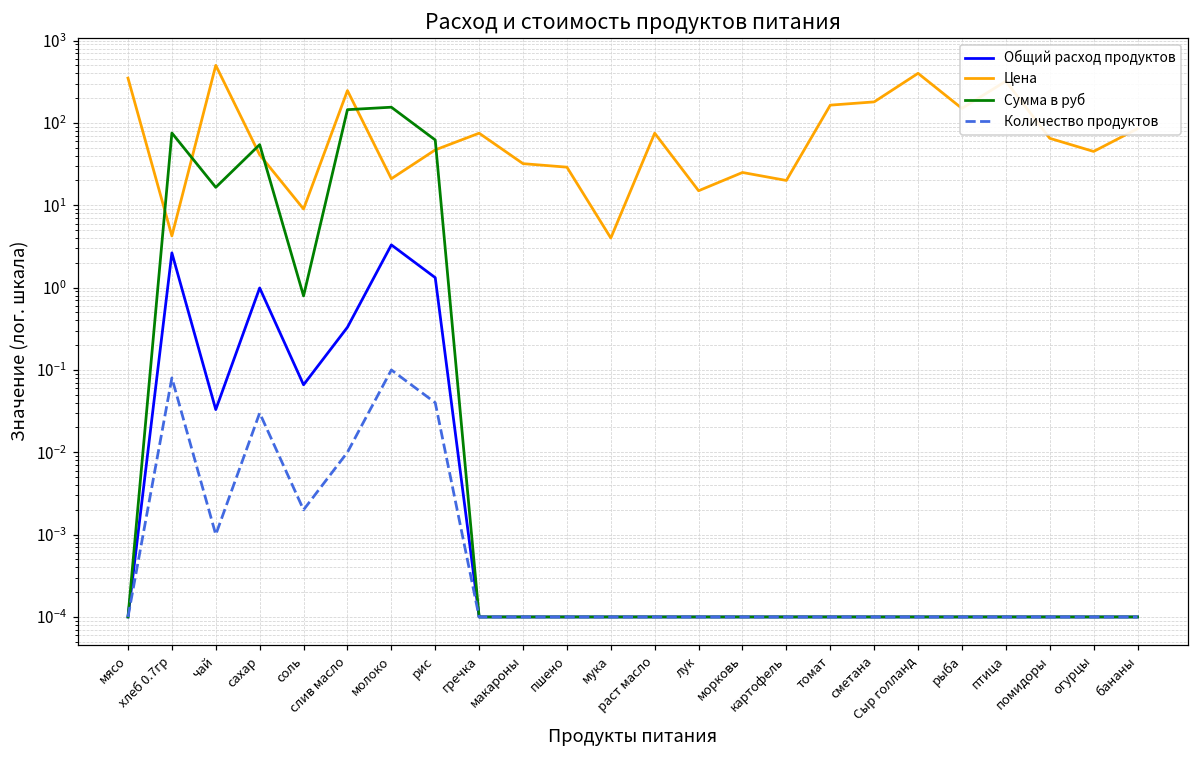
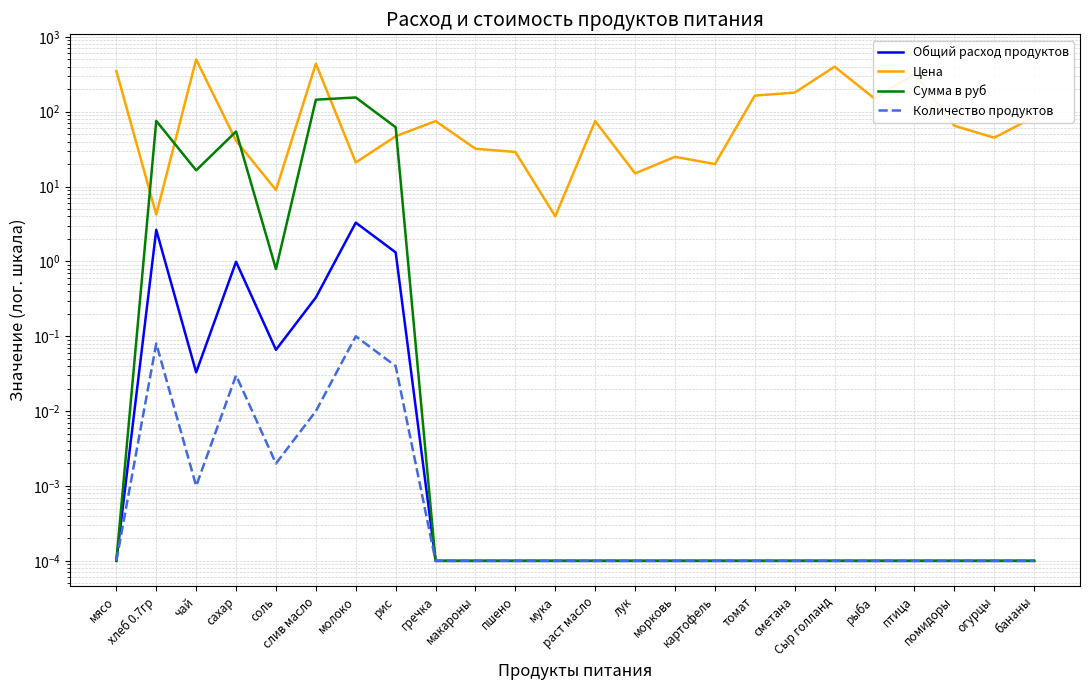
Цена, слив масло: 250 -> 400
